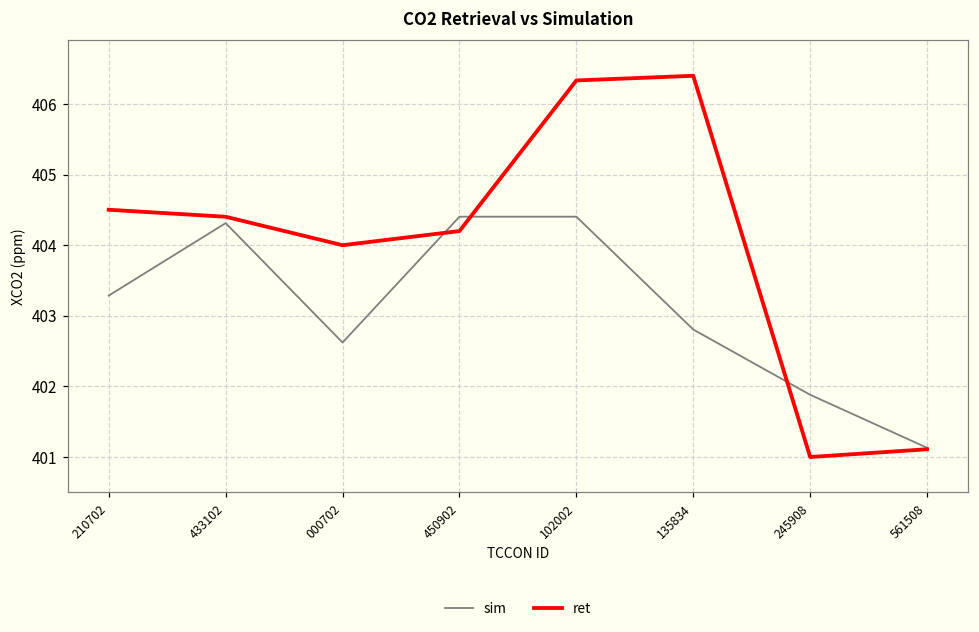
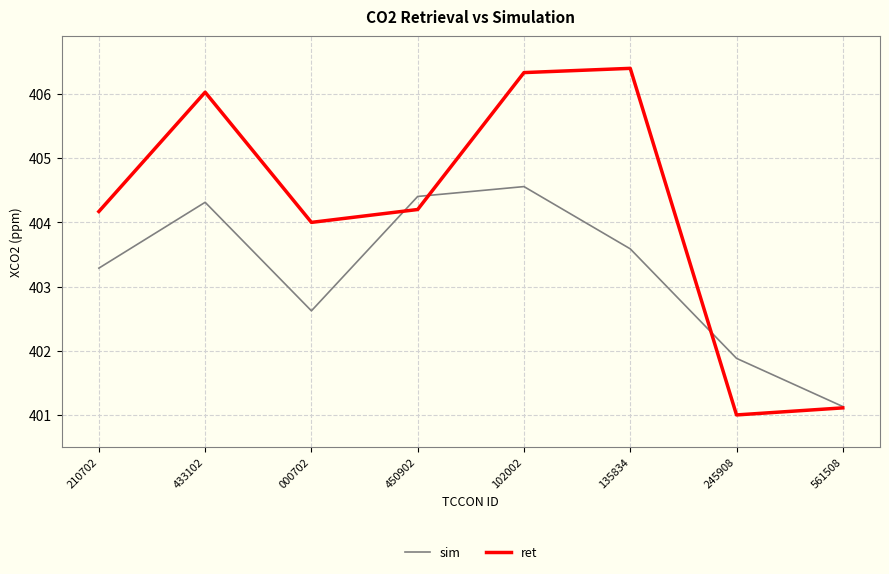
ret, 210702: 404.5 -> 404.2
ret, 433102: 404.4 -> 406.0
sim, 102002: 404.4 -> 404.6
sim, 135834: 402.8 -> 403.6
